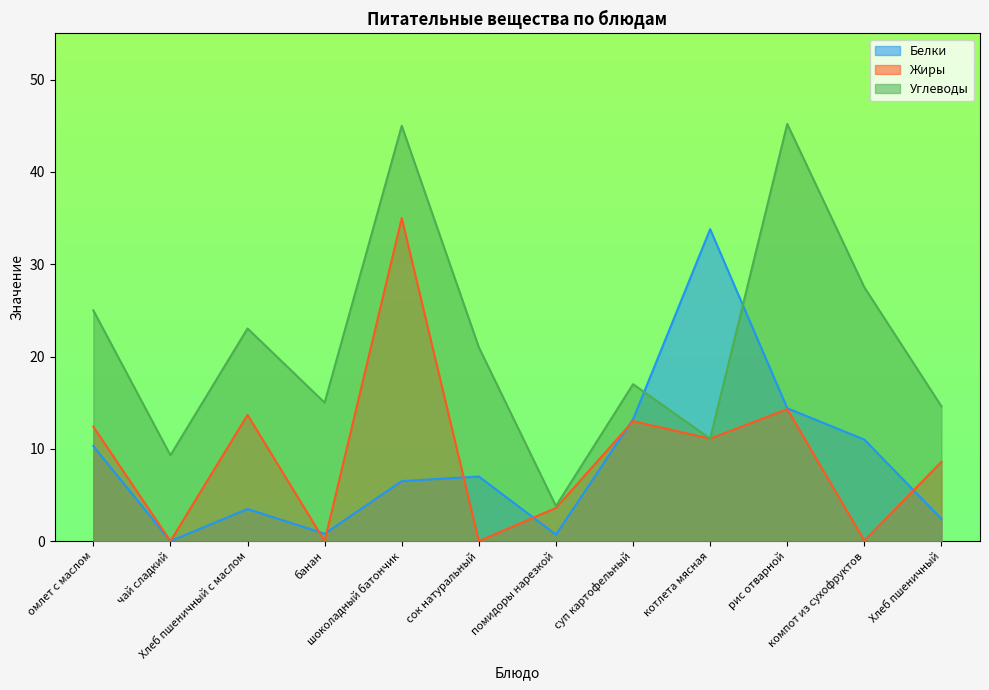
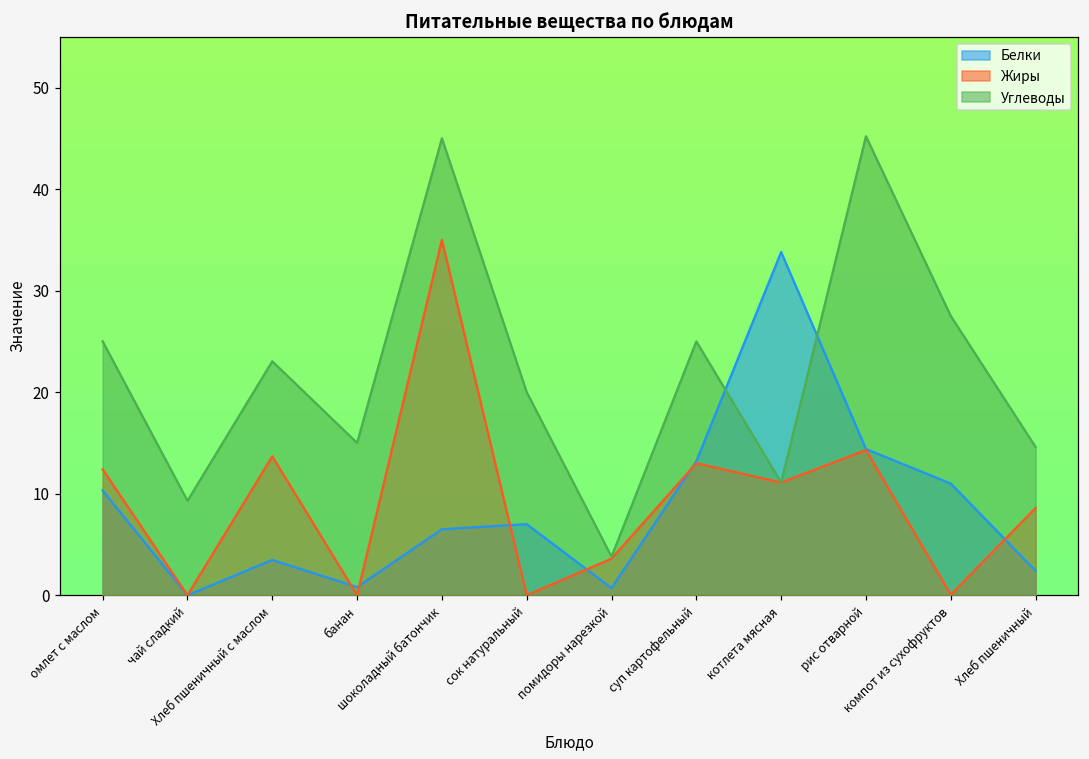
Углеводы, сок натуральный: 21 -> 20
Углеводы, суп картофельный: 17 -> 25
